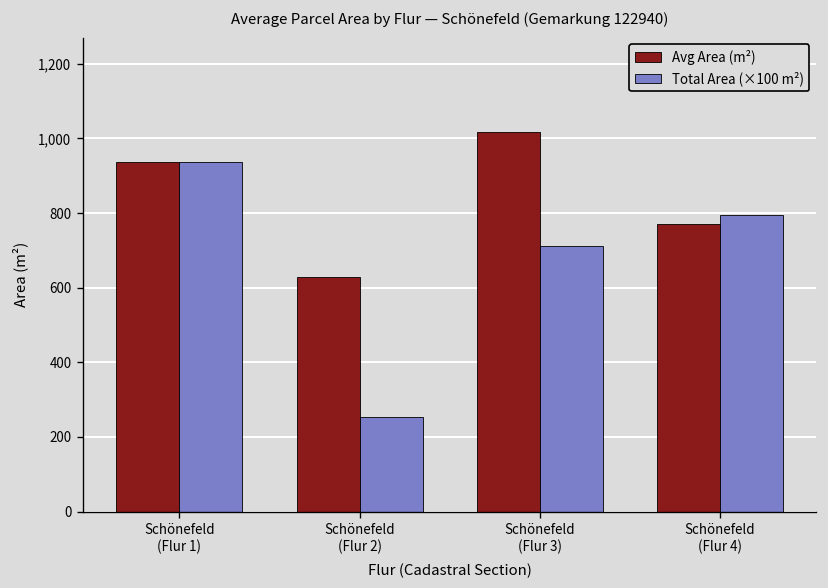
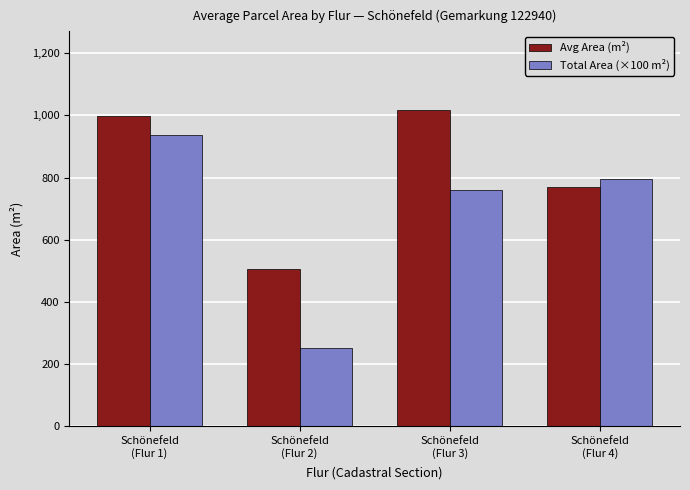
Avg Area (m²), Schönefeld (Flur 1): 940 -> 1,000
Avg Area (m²), Schönefeld (Flur 2): 630 -> 510
Total Area (×100 m²), Schönefeld (Flur 3): 710 -> 760
